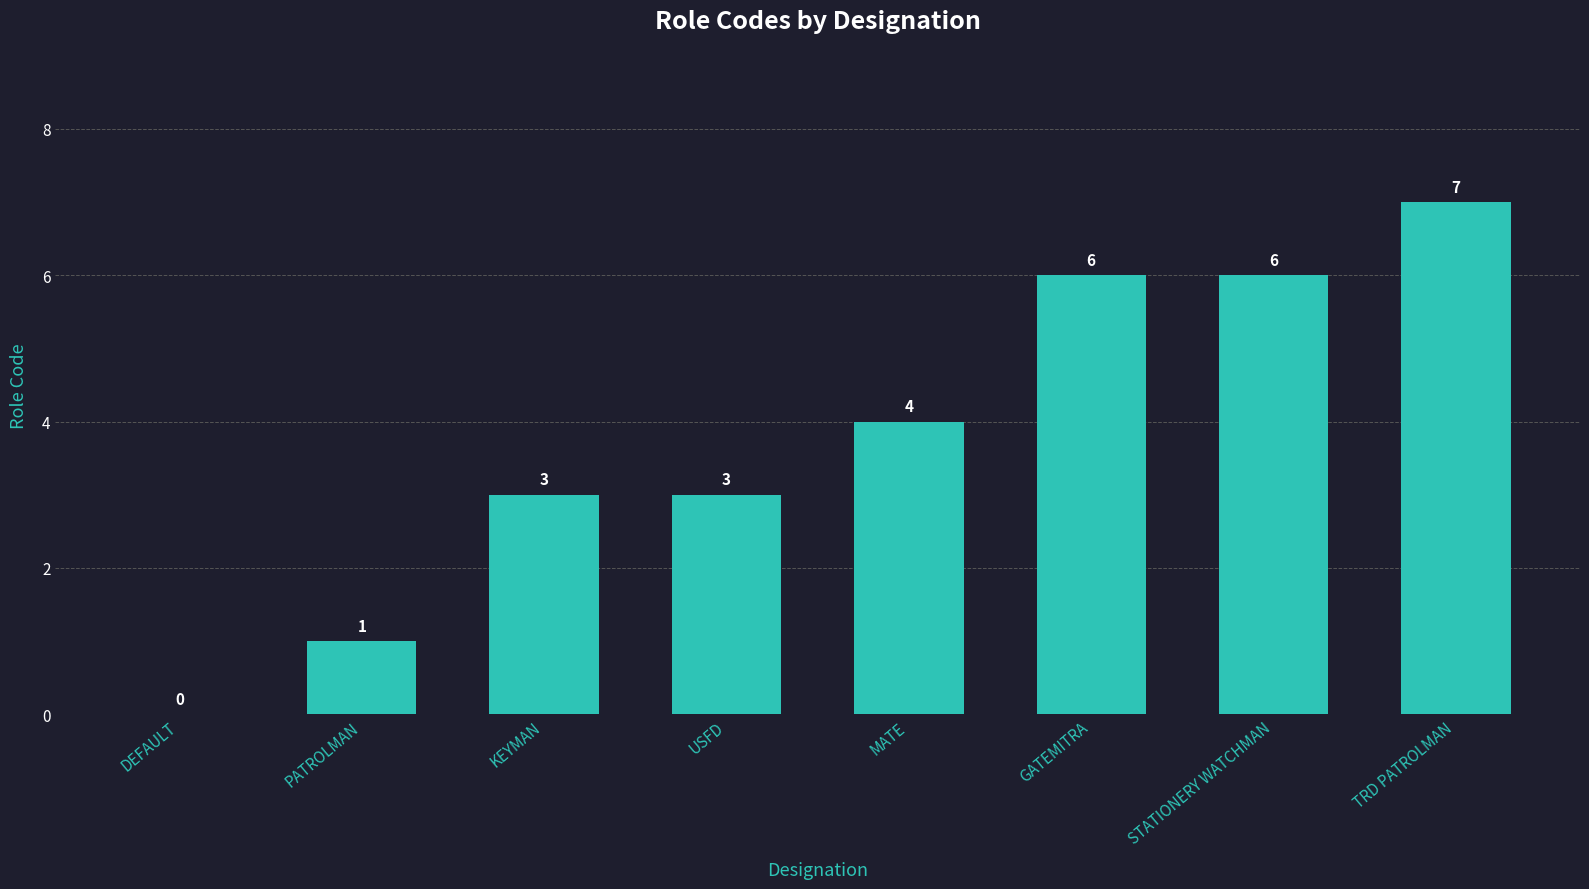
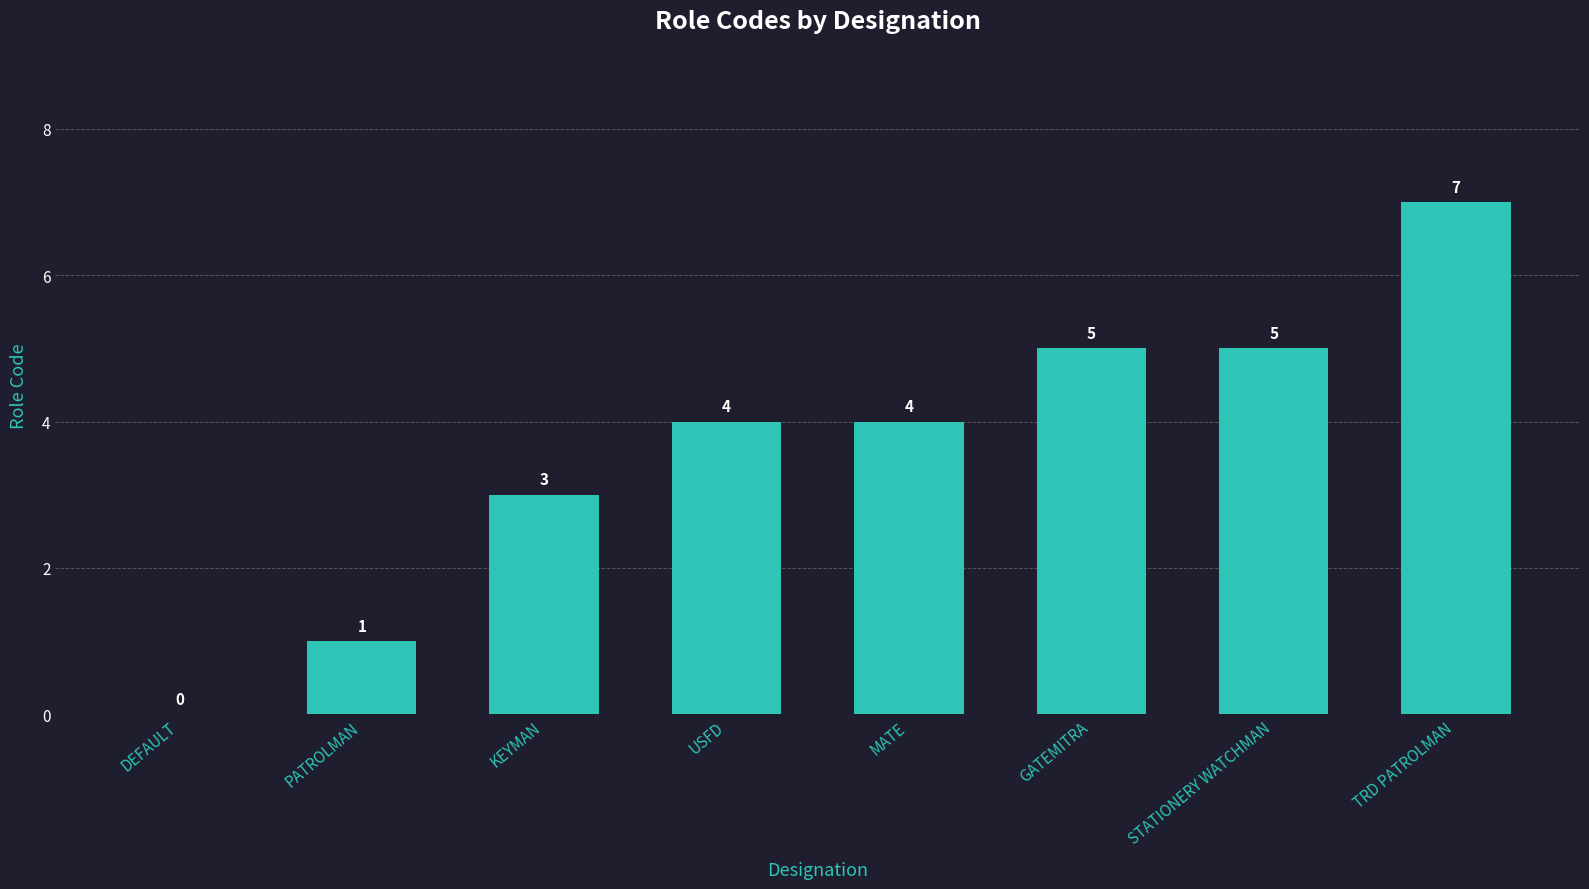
USFD: 3 -> 4
GATEMITRA: 6 -> 5
STATIONERY WATCHMAN: 6 -> 5
